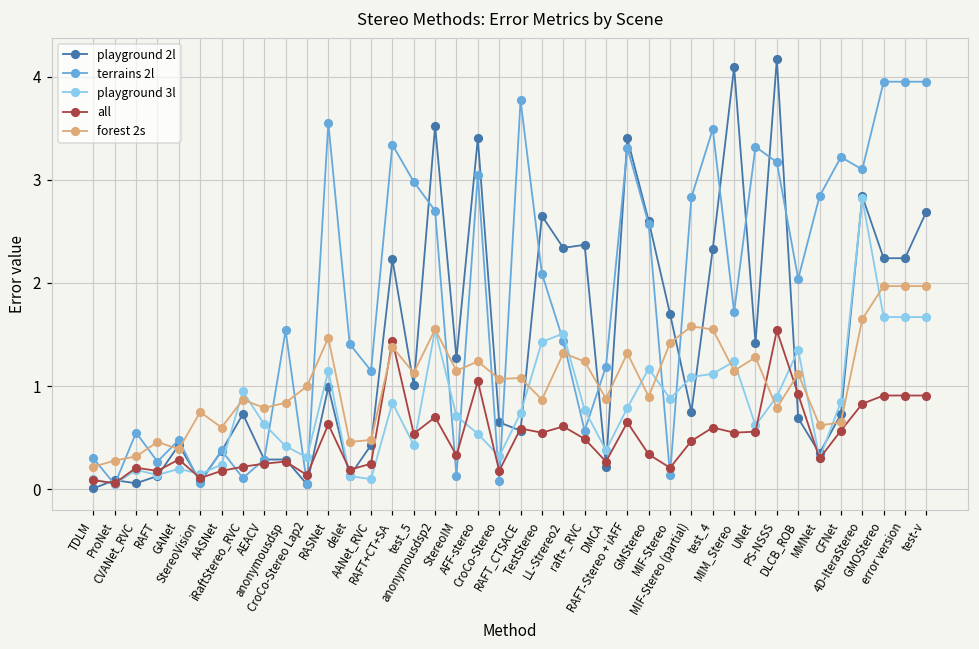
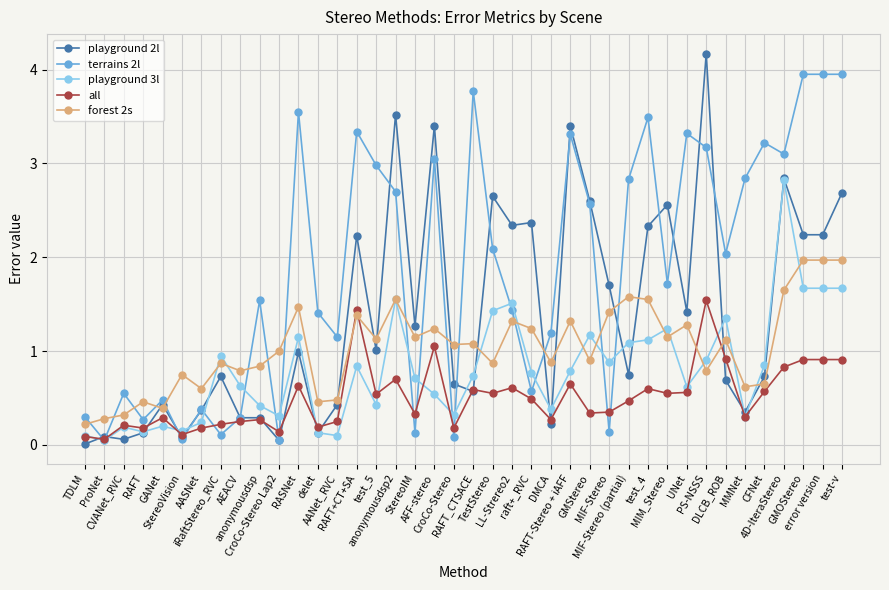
all, MIF-Stereo: 0.2 -> 0.4
playground 2l, MIM_Stereo: 4.1 -> 2.6
